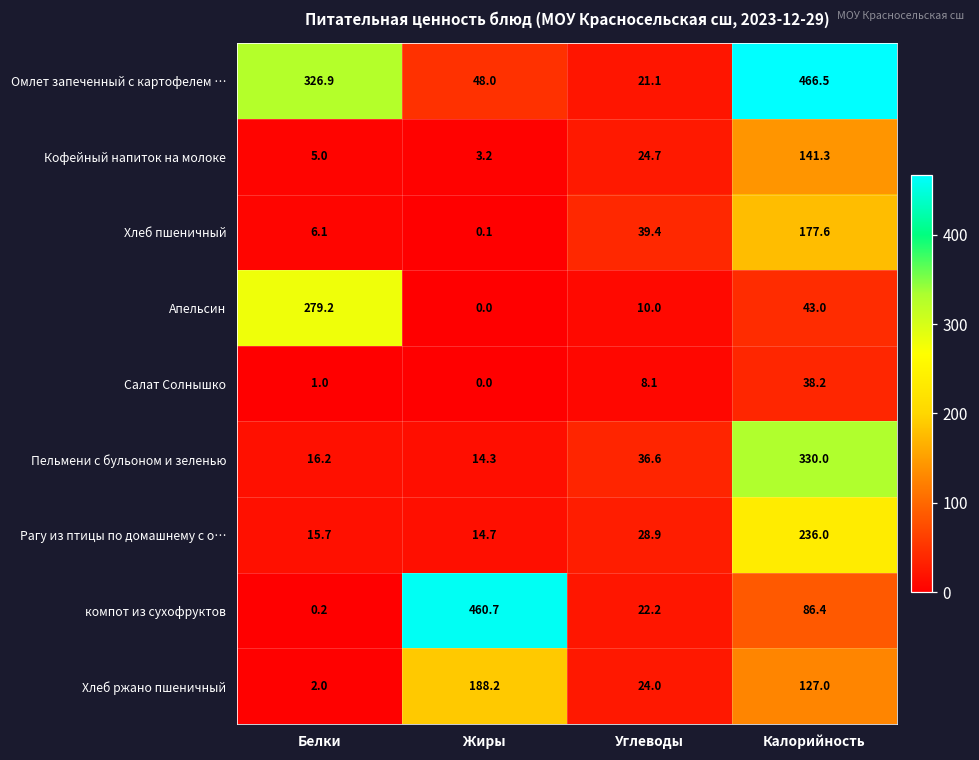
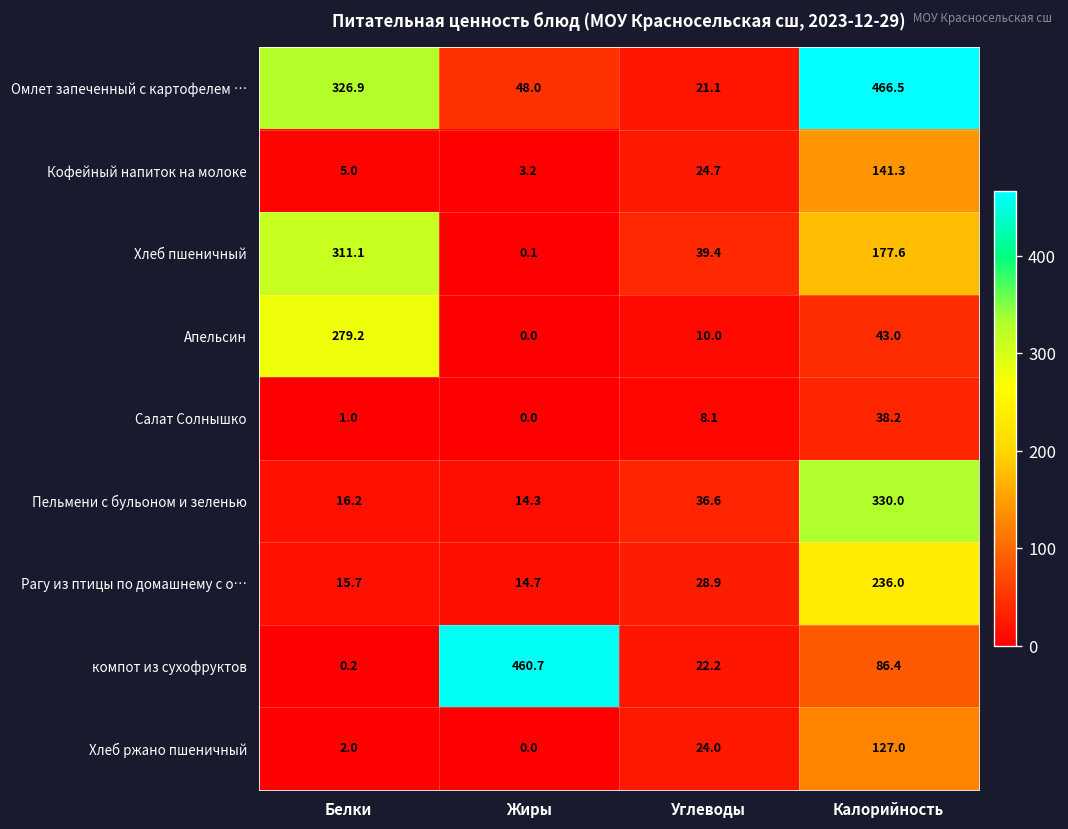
Хлеб пшеничный, Белки: 6.1 -> 311.1
Хлеб ржано пшеничный, Жиры: 188.2 -> 0.0
